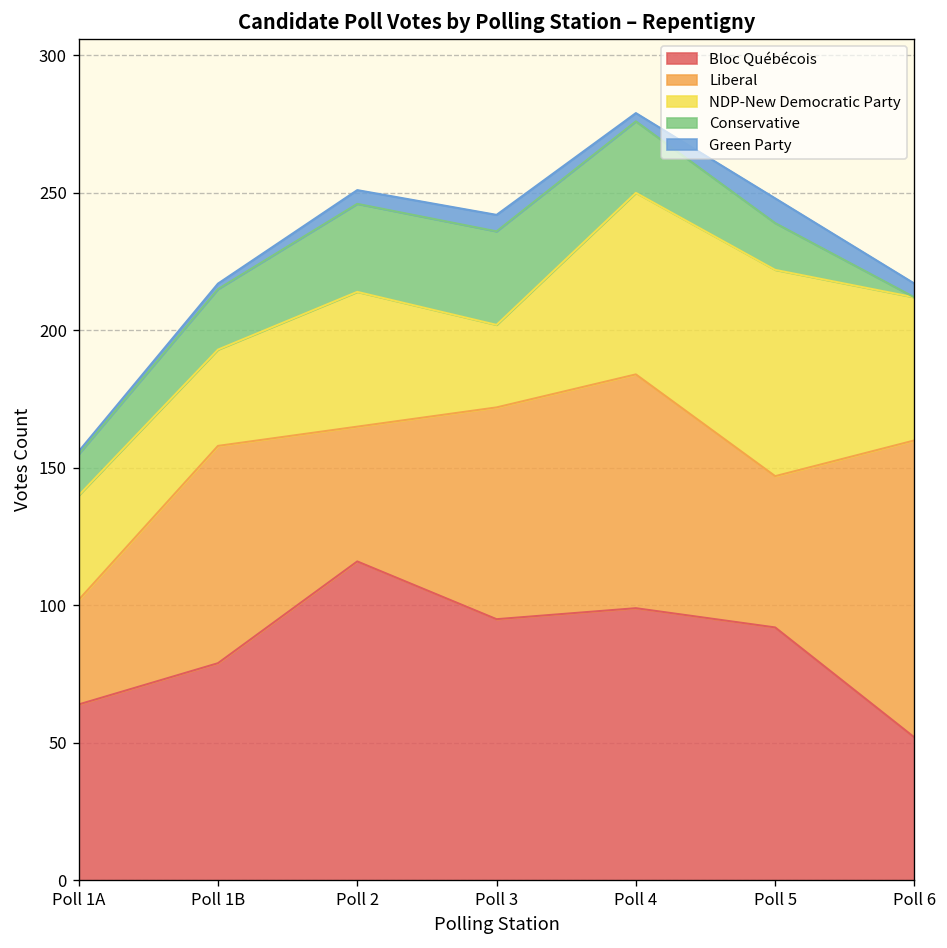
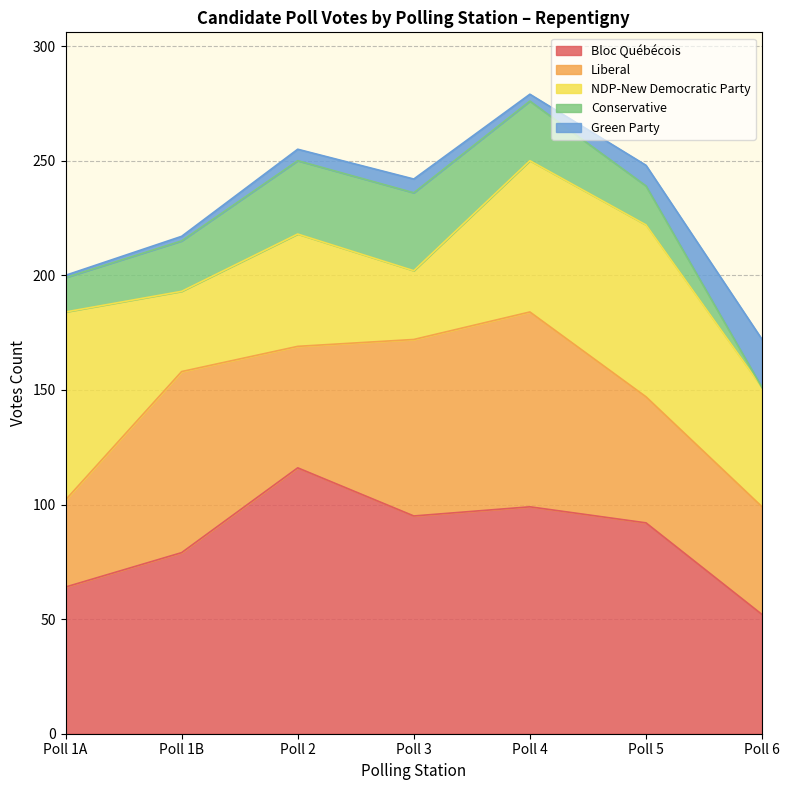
NDP-New Democratic Party, Poll 1A: 38 -> 82
Liberal, Poll 2: 49 -> 53
Liberal, Poll 6: 108 -> 47
Green Party, Poll 6: 5 -> 21
